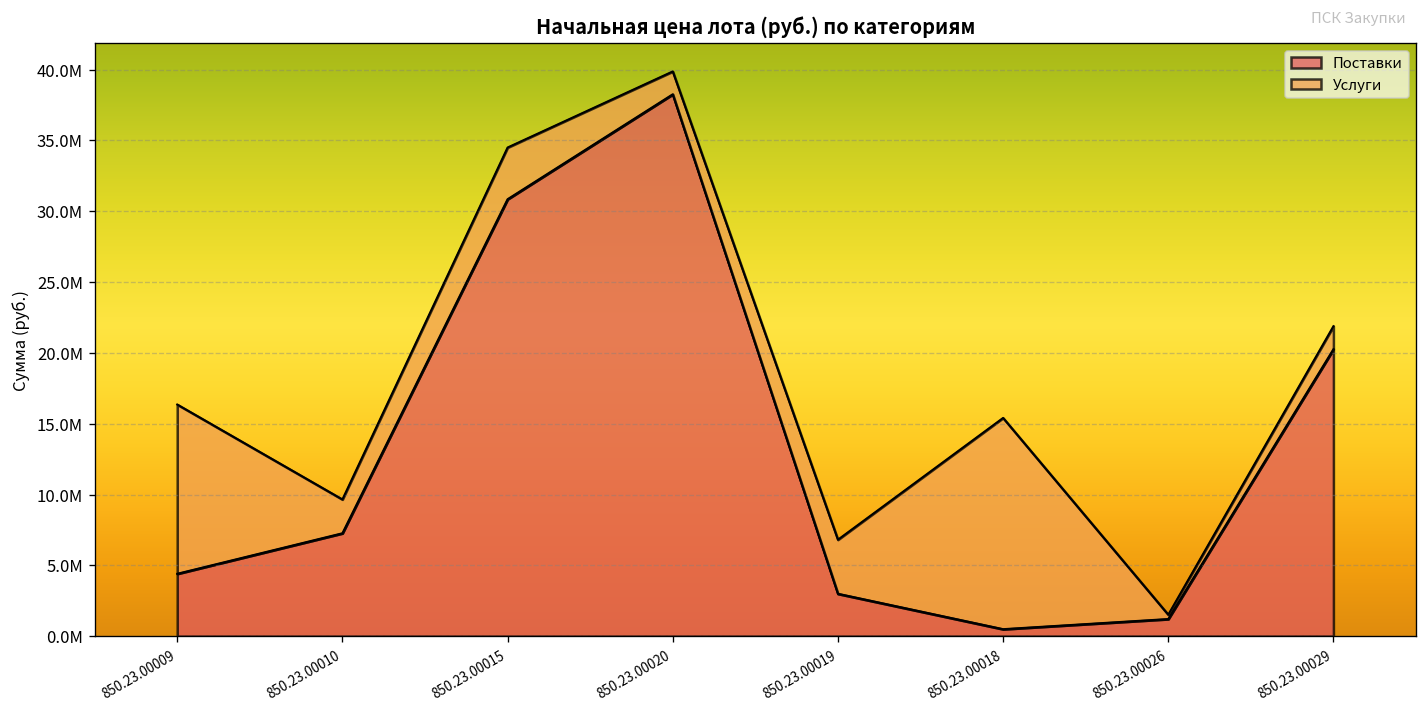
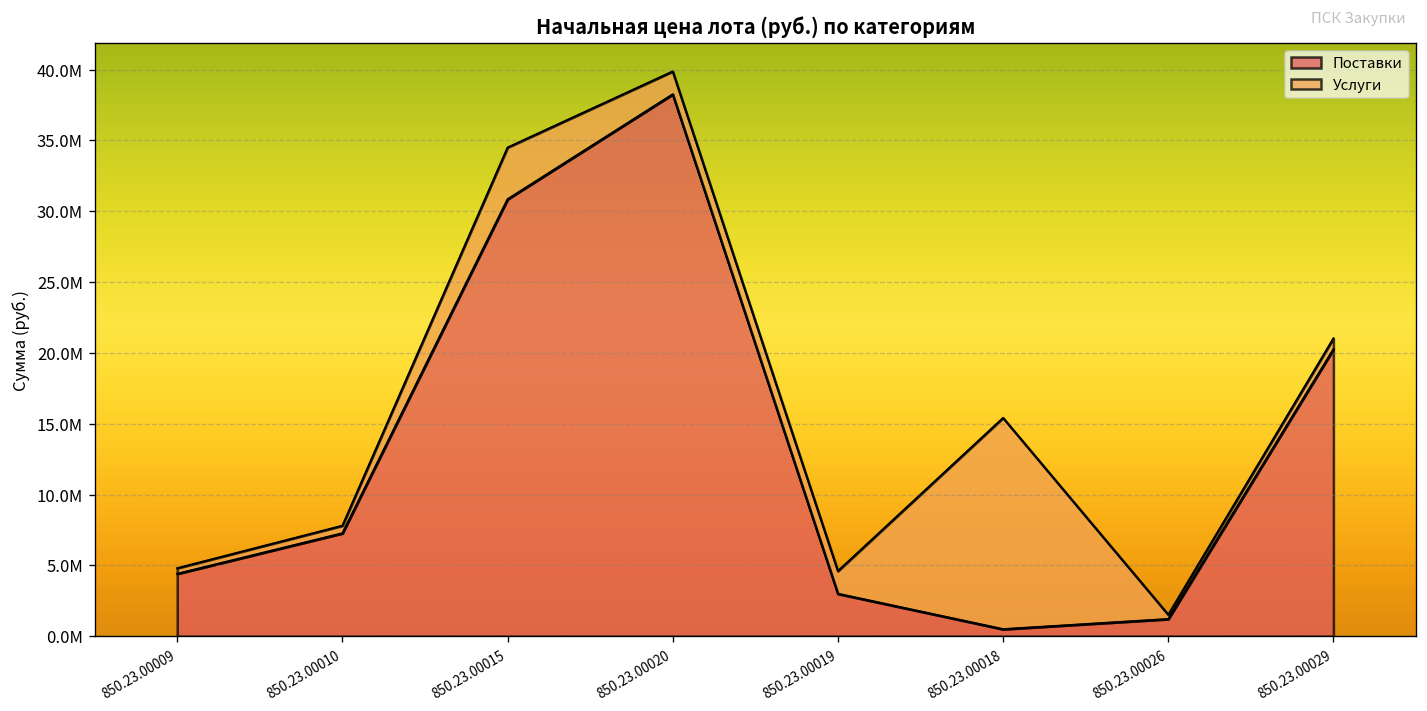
Услуги, 850.23.00009: 11900000 -> 400000
Услуги, 850.23.00010: 2400000 -> 500000
Услуги, 850.23.00019: 3800000 -> 1600000
Услуги, 850.23.00029: 1600000 -> 800000
